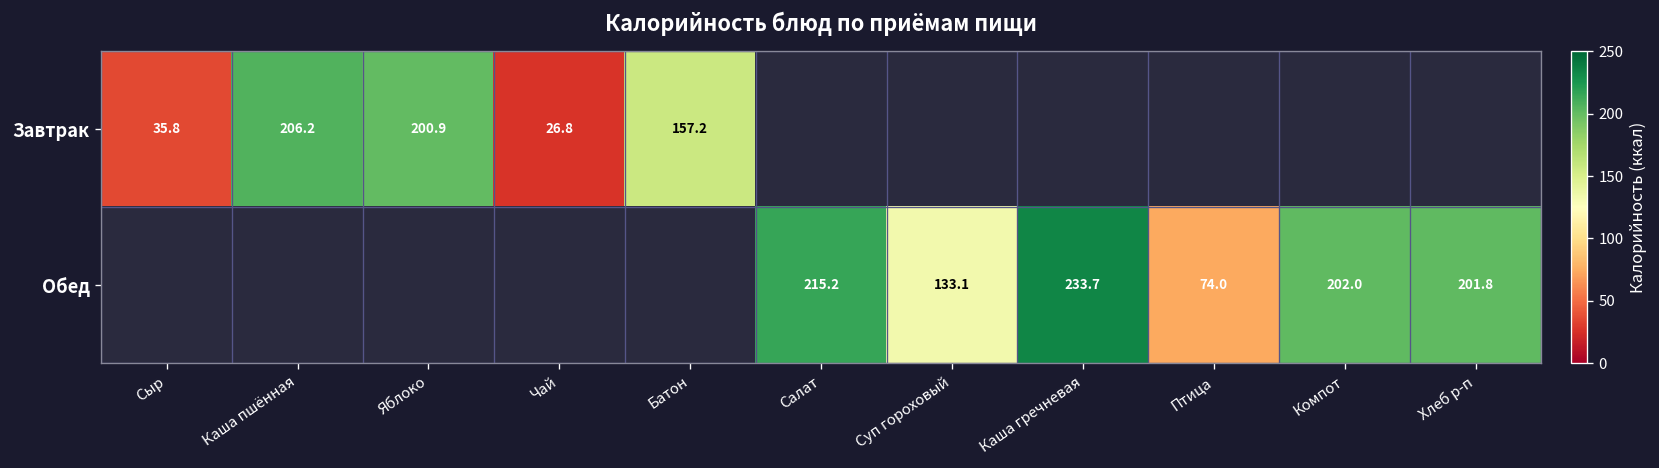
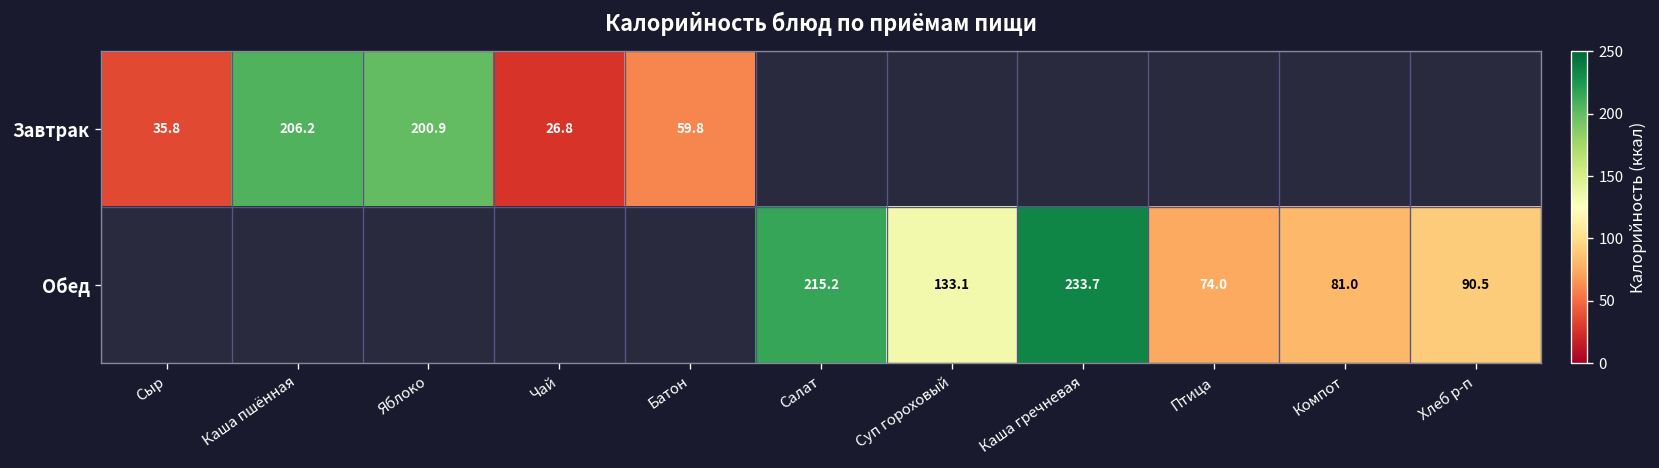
Завтрак, Батон: 157.2 -> 59.8
Обед, Компот: 202.0 -> 81.0
Обед, Хлеб р-п: 201.8 -> 90.5
